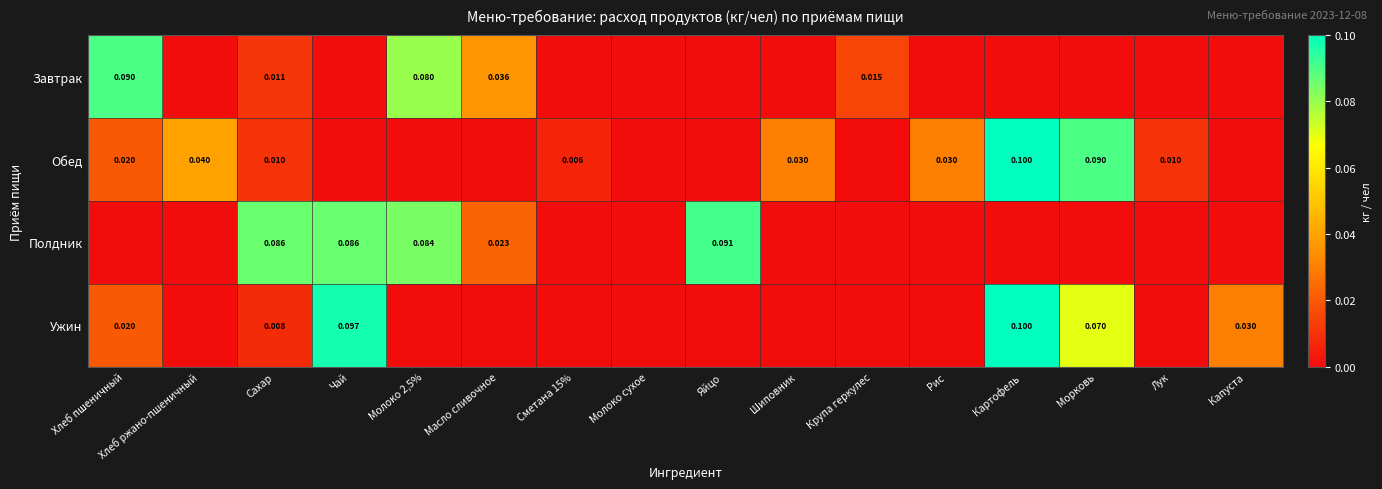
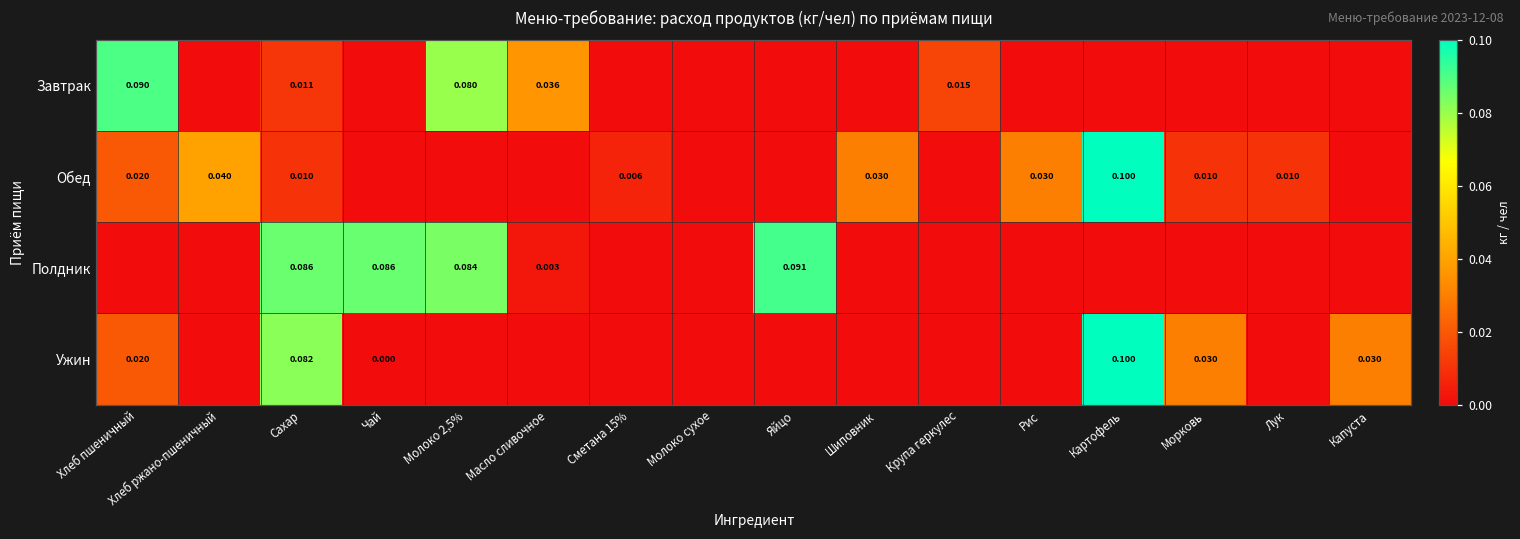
Обед, Морковь: 0.090 -> 0.010
Полдник, Масло сливочное: 0.023 -> 0.003
Ужин, Сахар: 0.008 -> 0.082
Ужин, Чай: 0.097 -> 0.000
Ужин, Морковь: 0.070 -> 0.030
